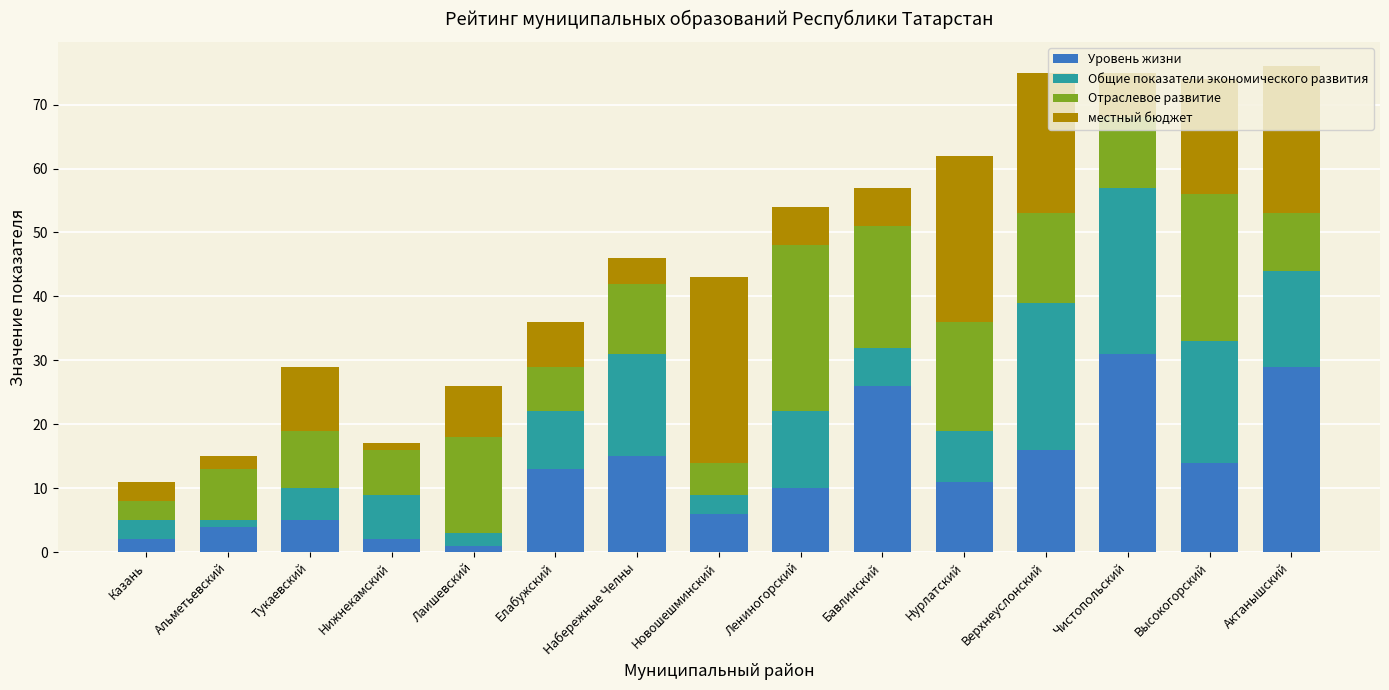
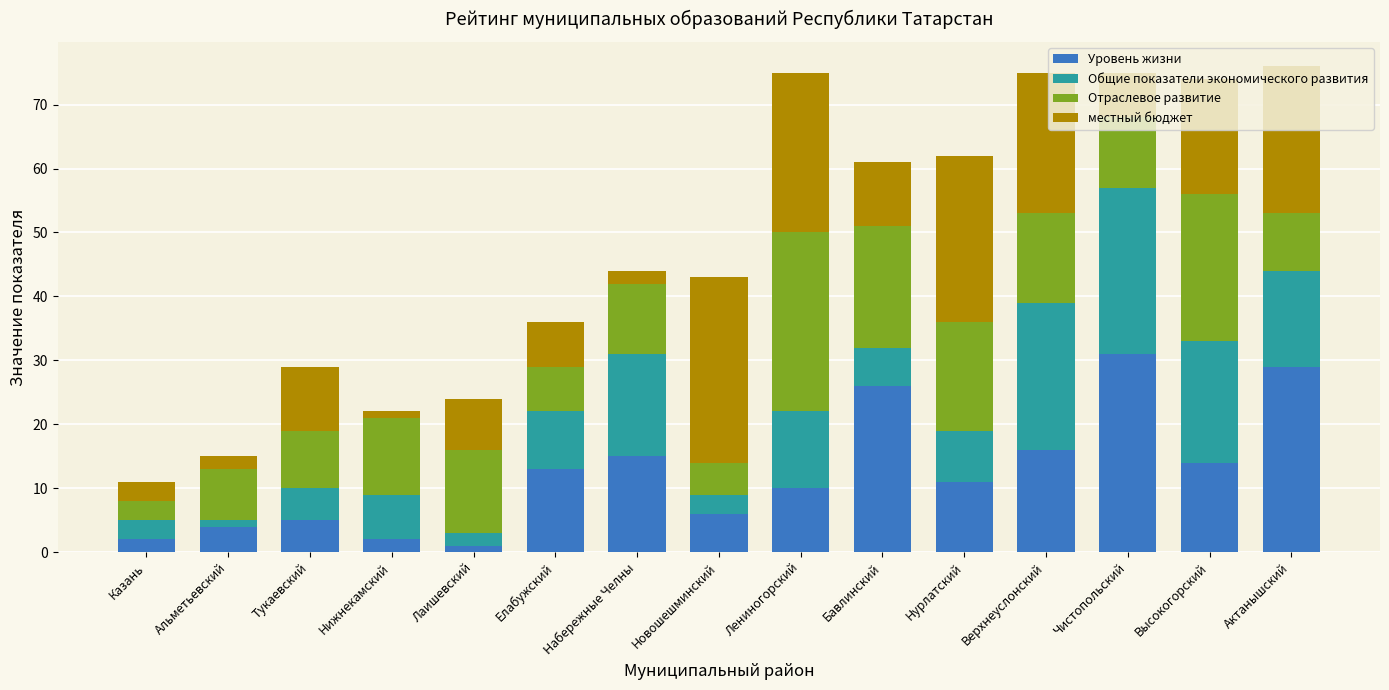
Отраслевое развитие, Нижнекамский: 7 -> 12
Отраслевое развитие, Лаишевский: 15 -> 13
местный бюджет, Набережные Челны: 4 -> 2
Отраслевое развитие, Лениногорский: 26 -> 28
местный бюджет, Лениногорский: 6 -> 25
местный бюджет, Бавлинский: 6 -> 10
